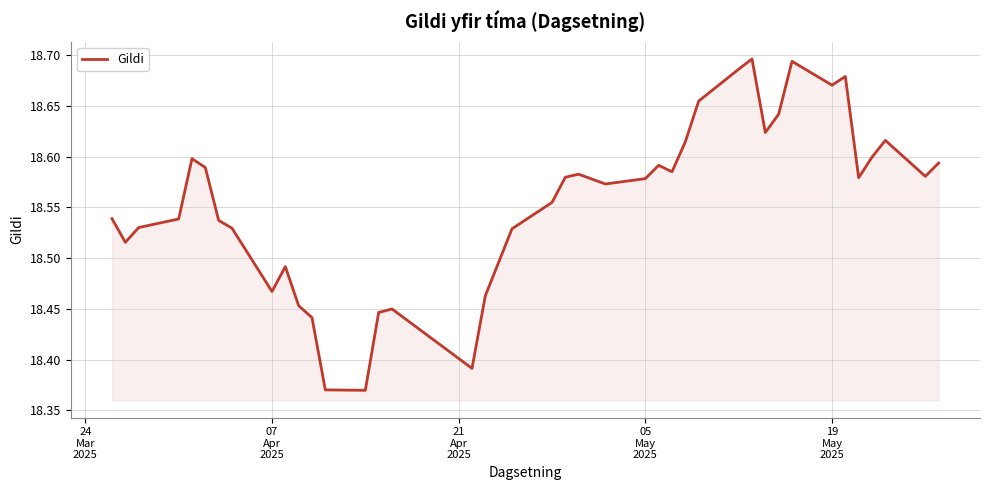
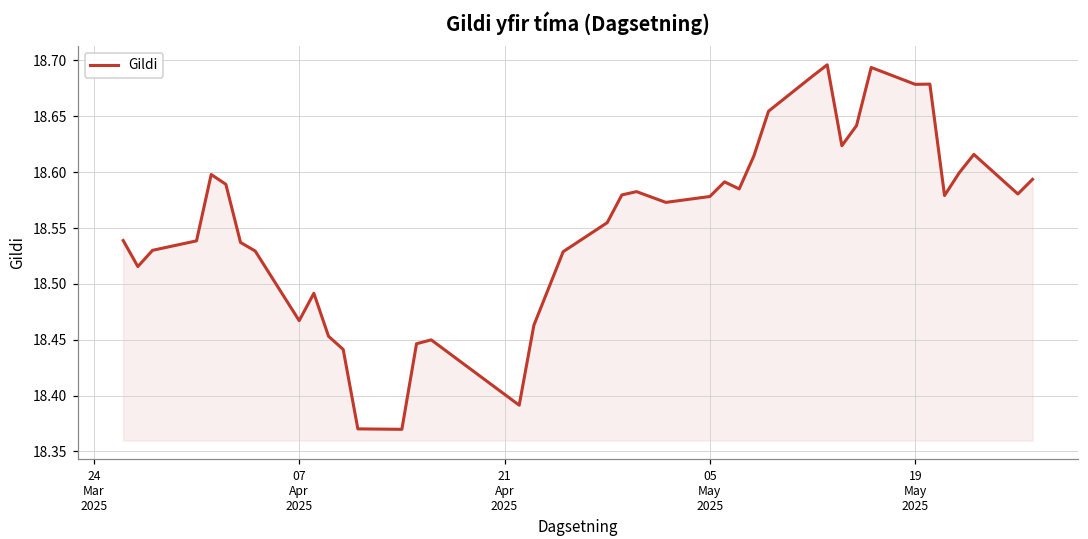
19 May 2025: 18.670 -> 18.679
